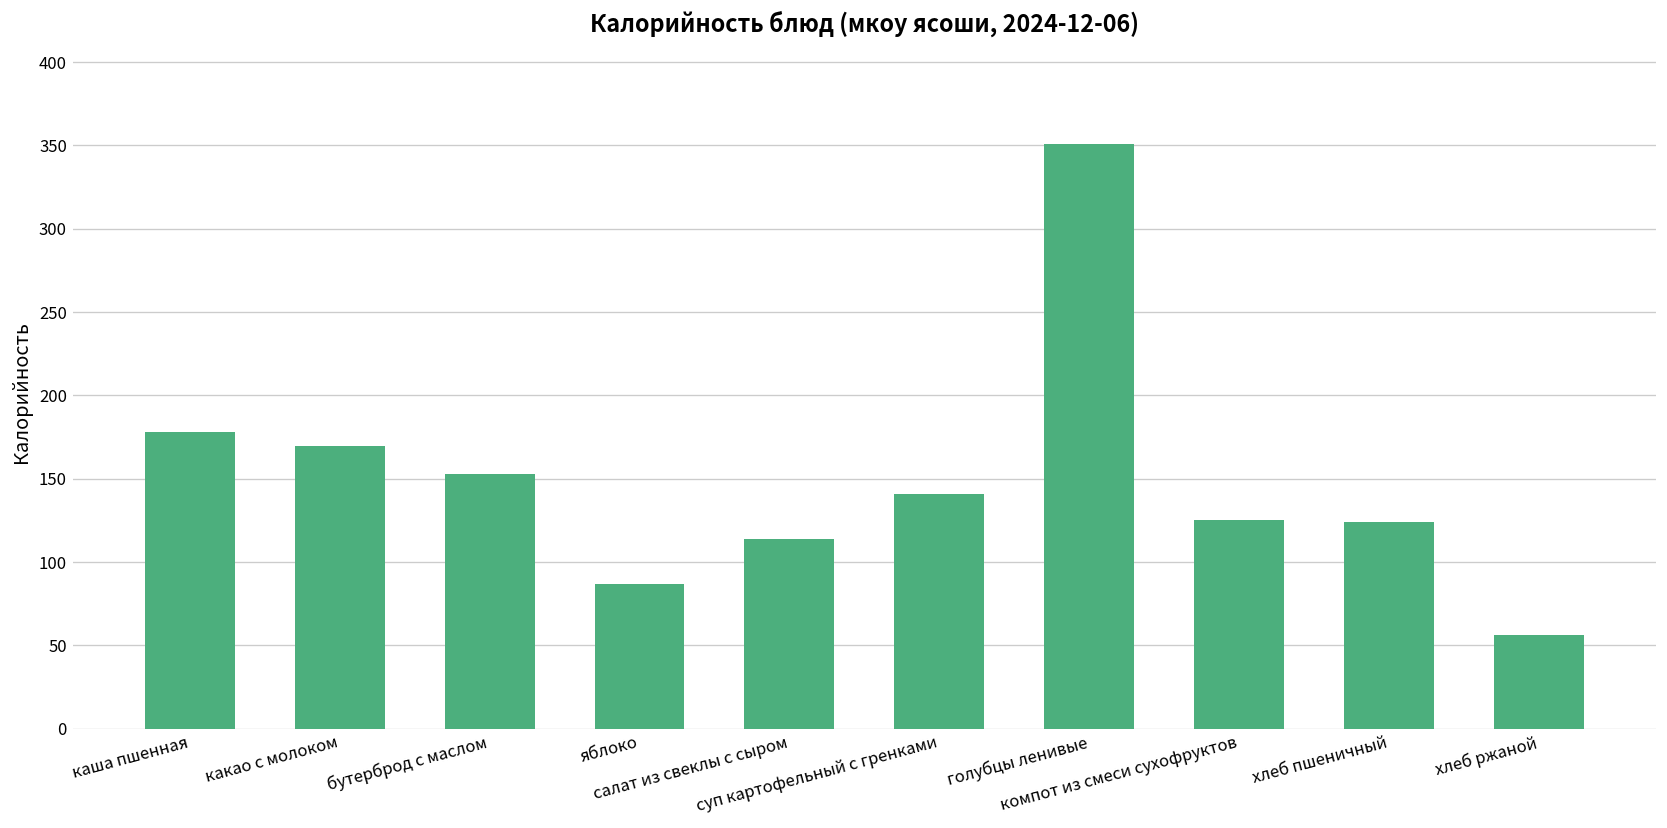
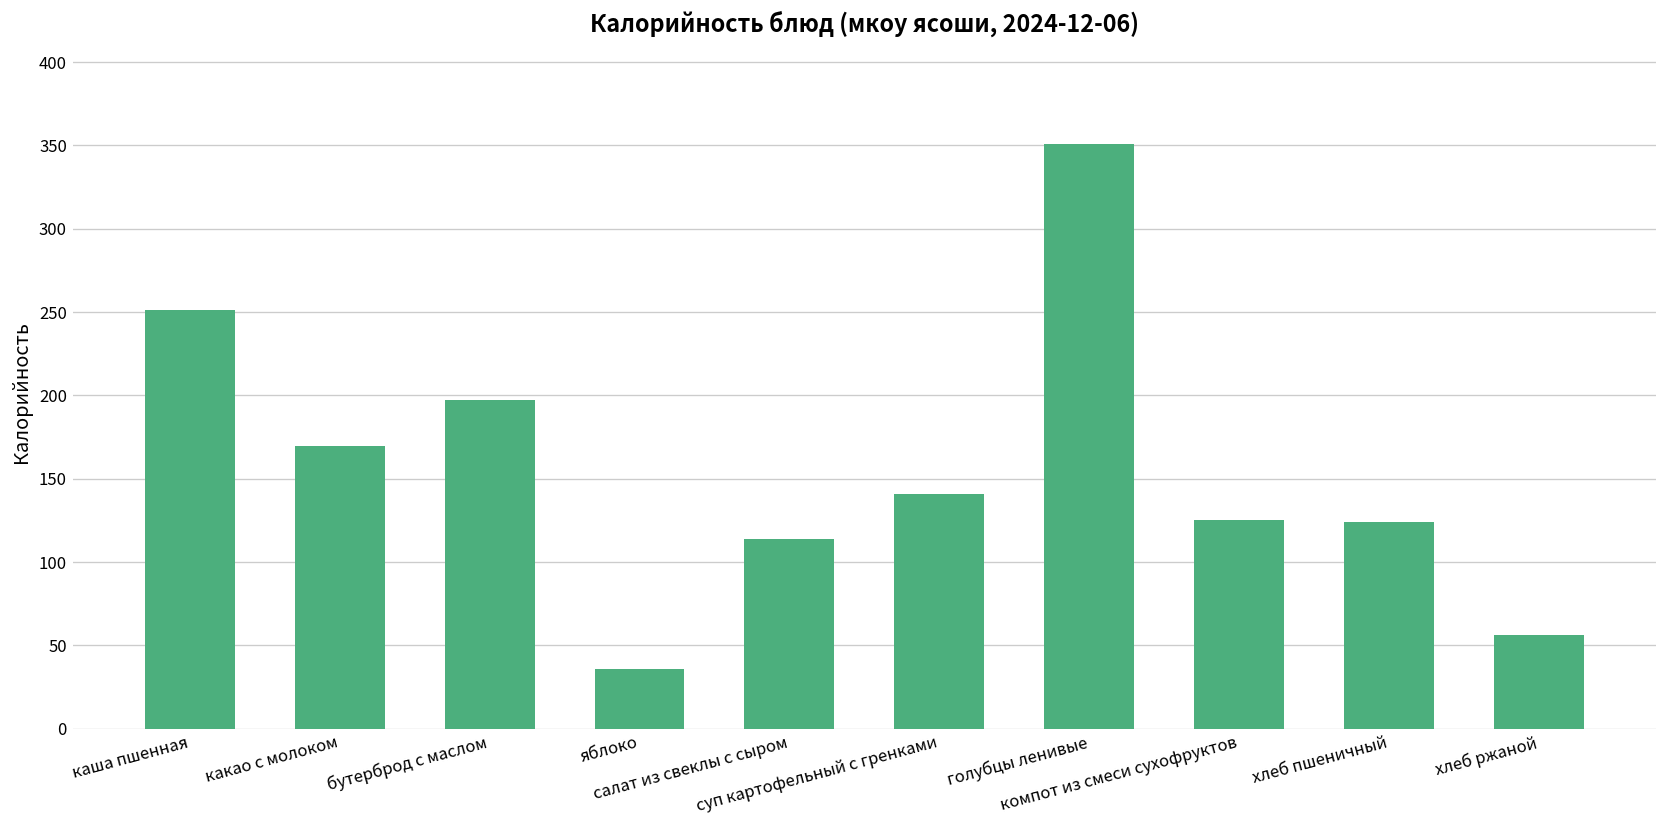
каша пшенная: 178 -> 251
бутерброд с маслом: 153 -> 197
яблоко: 87 -> 36
